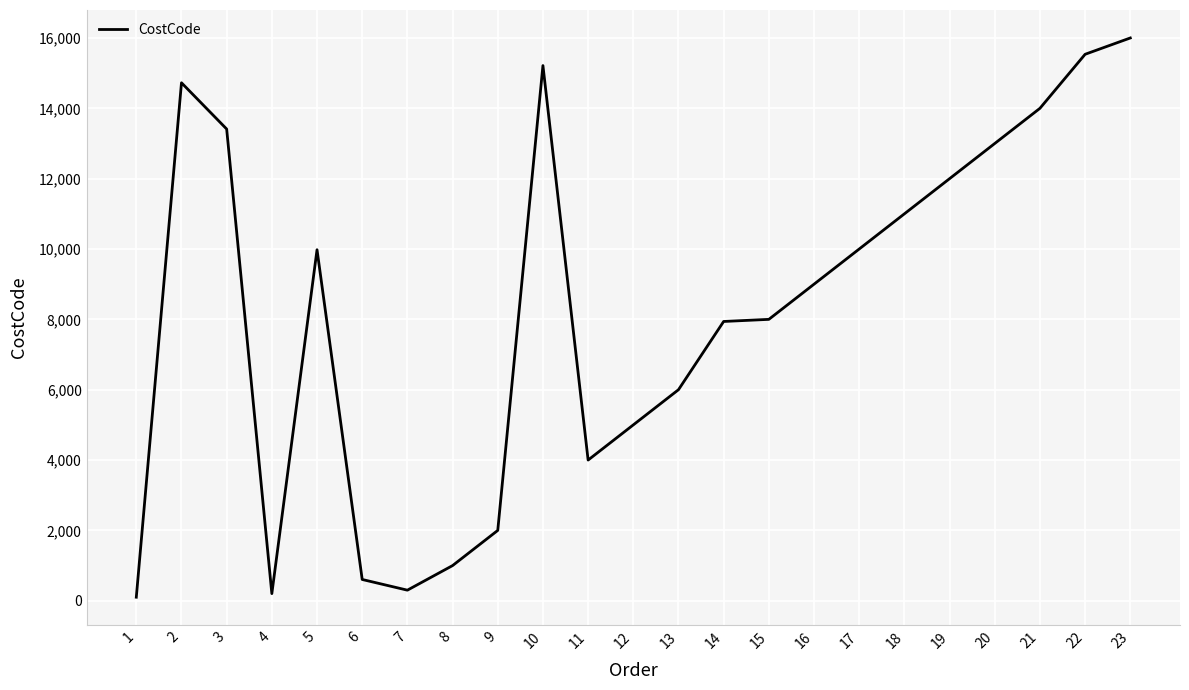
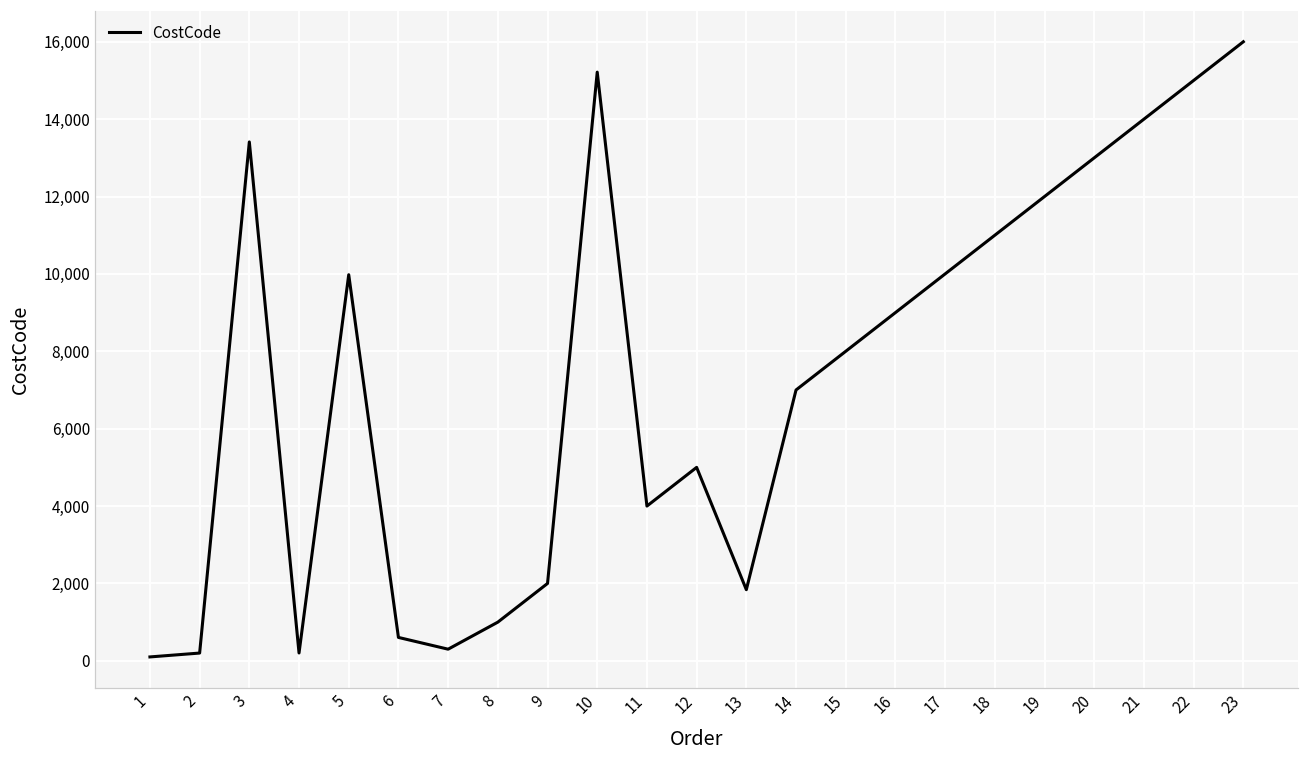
2: 14,700 -> 200
13: 6,000 -> 1,800
14: 7,900 -> 7,000
22: 15,500 -> 15,000
